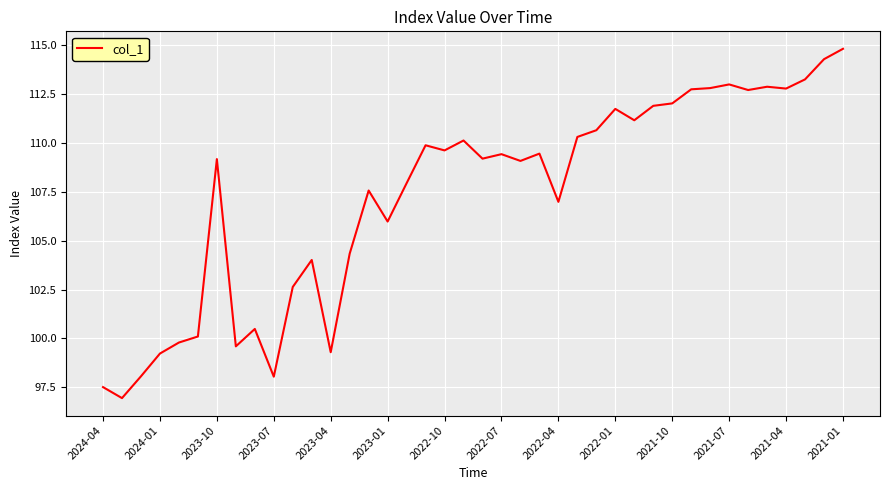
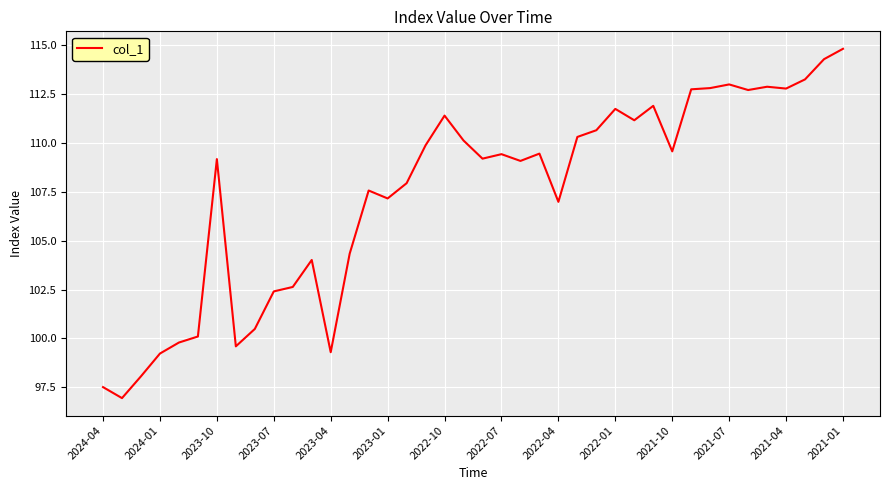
2023-07: 98.0 -> 102.4
2023-01: 106.0 -> 107.2
2022-10: 109.6 -> 111.4
2021-10: 112.0 -> 109.6
